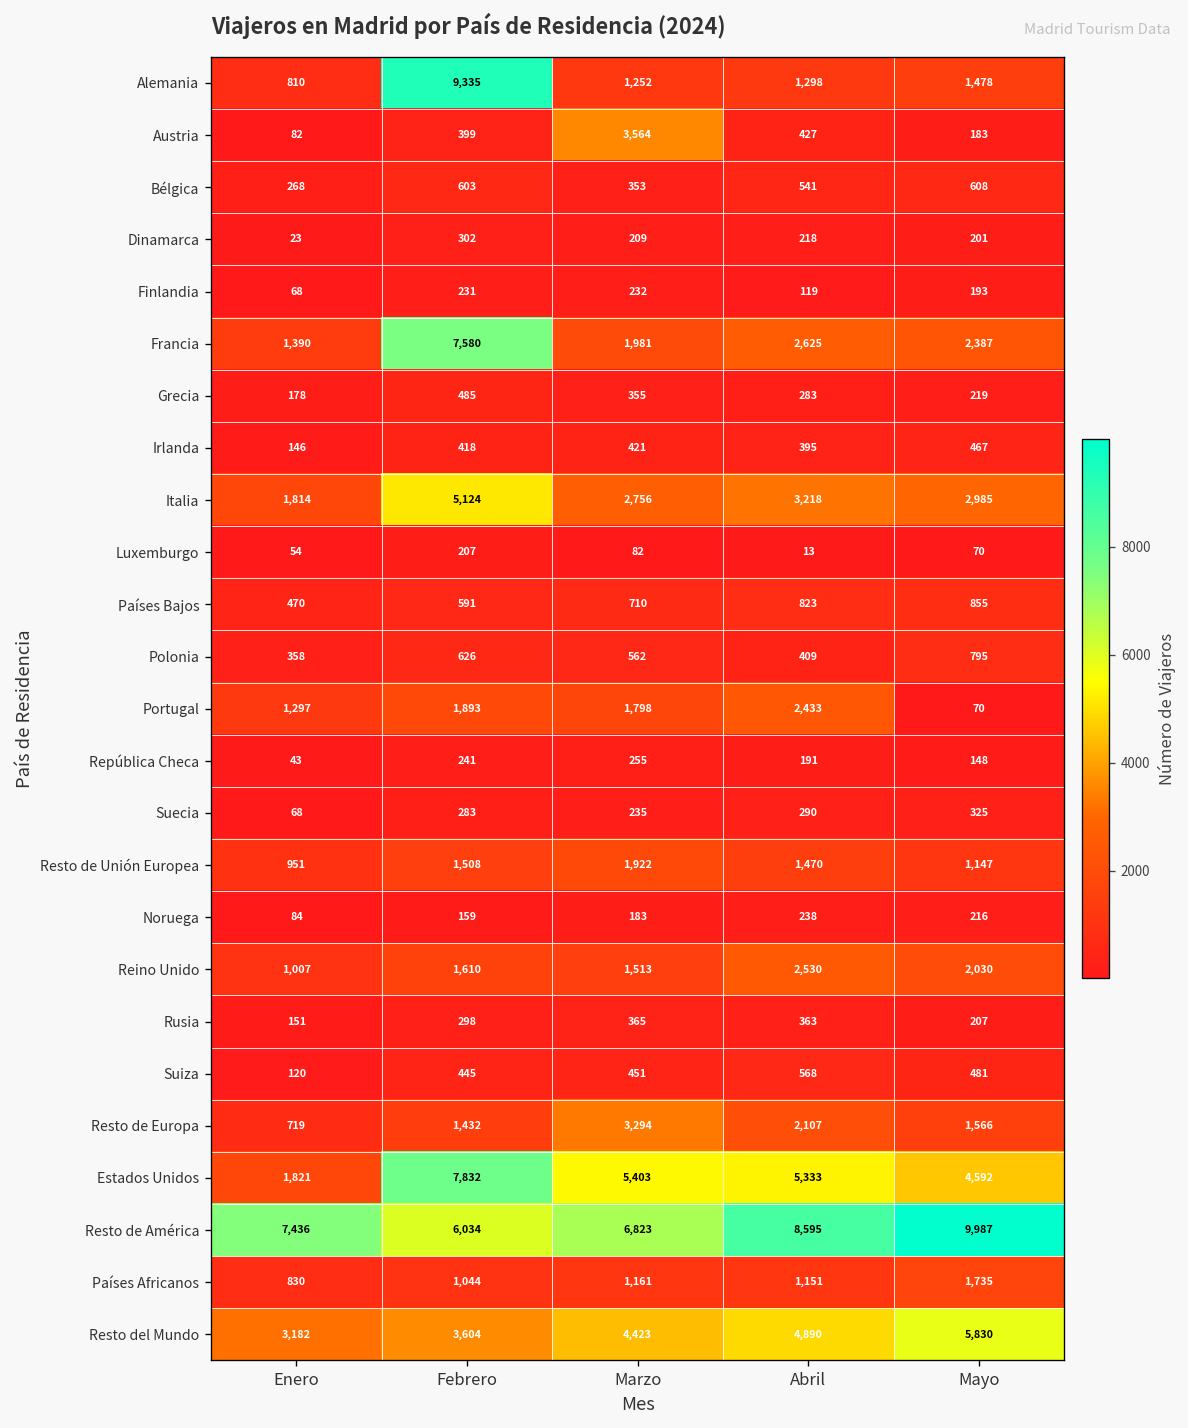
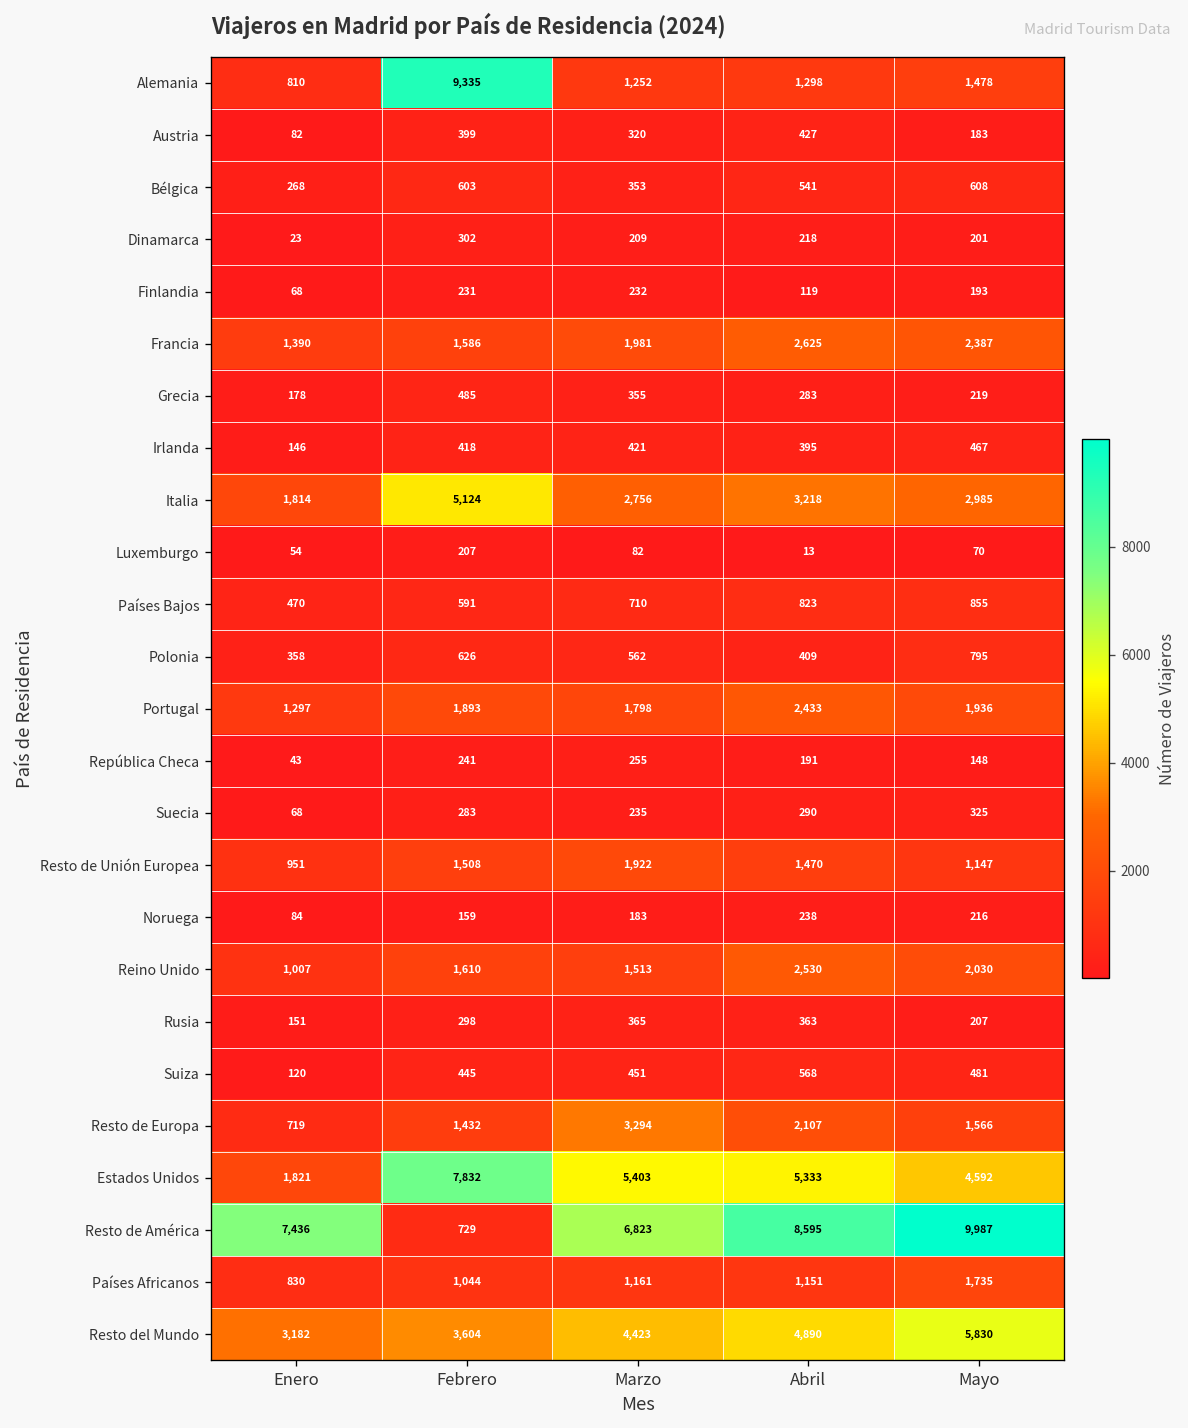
Austria, Marzo: 3,564 -> 320
Francia, Febrero: 7,580 -> 1,586
Portugal, Mayo: 70 -> 1,936
Resto de América, Febrero: 6,034 -> 729
